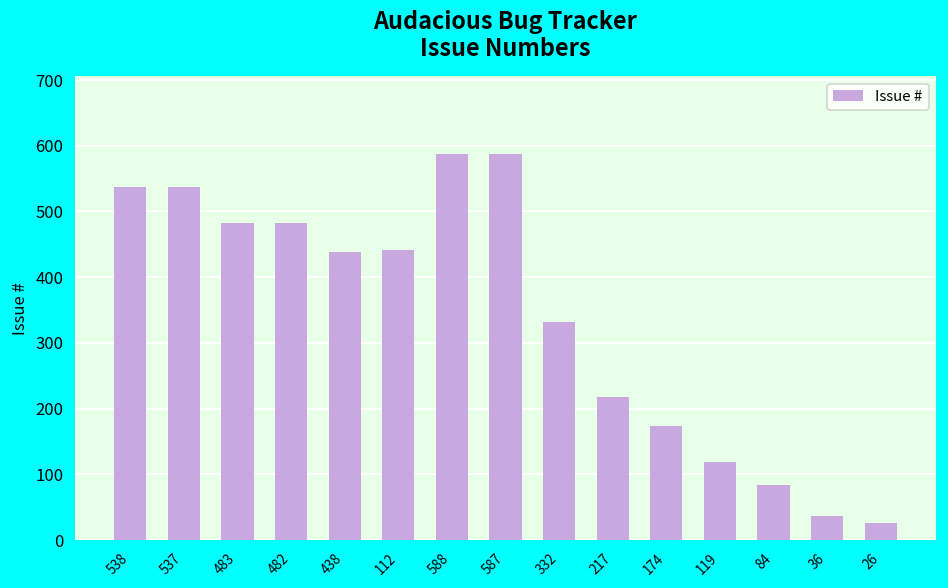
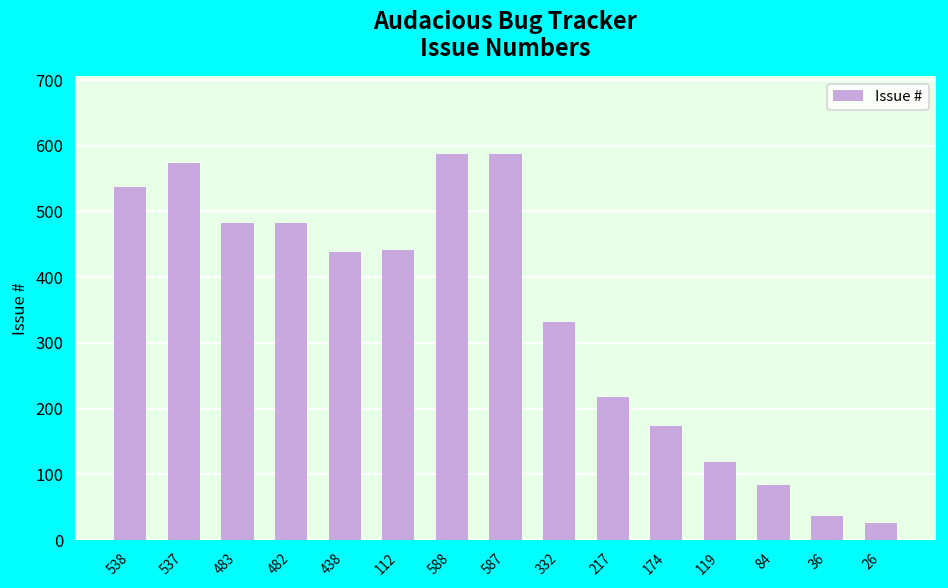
537: 540 -> 570
